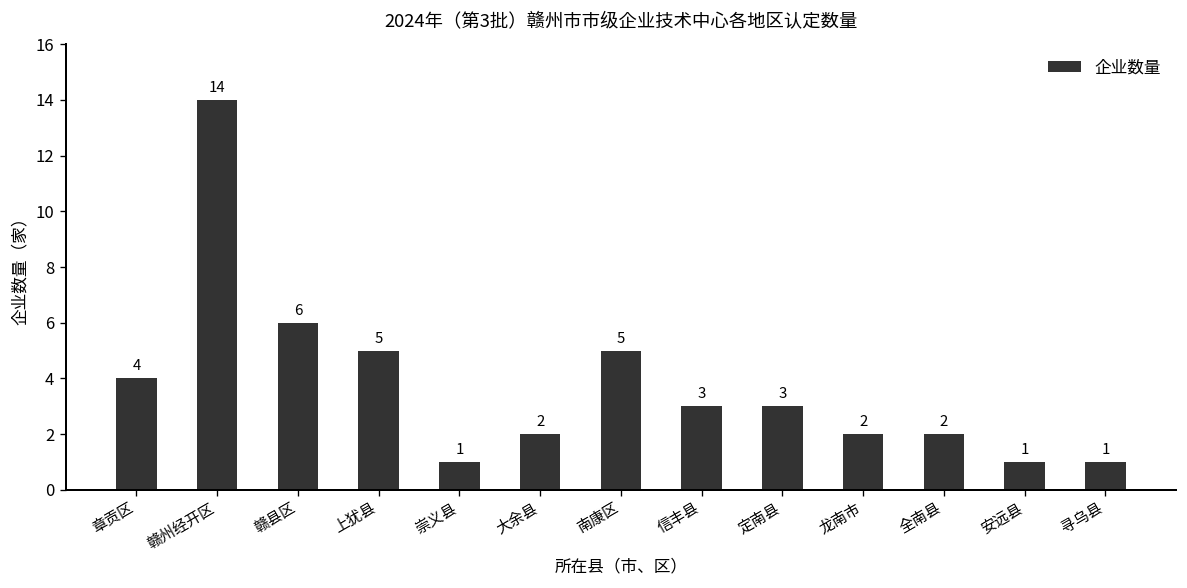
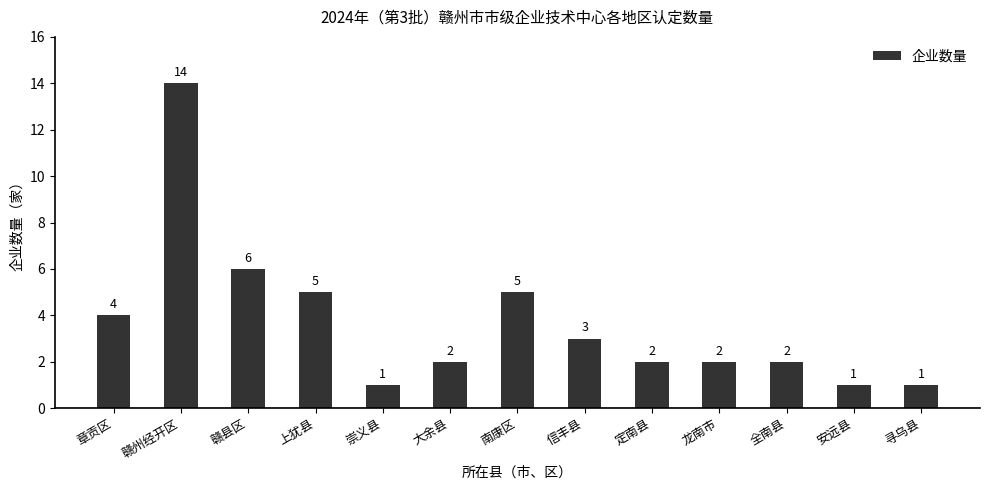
定南县: 3 -> 2
